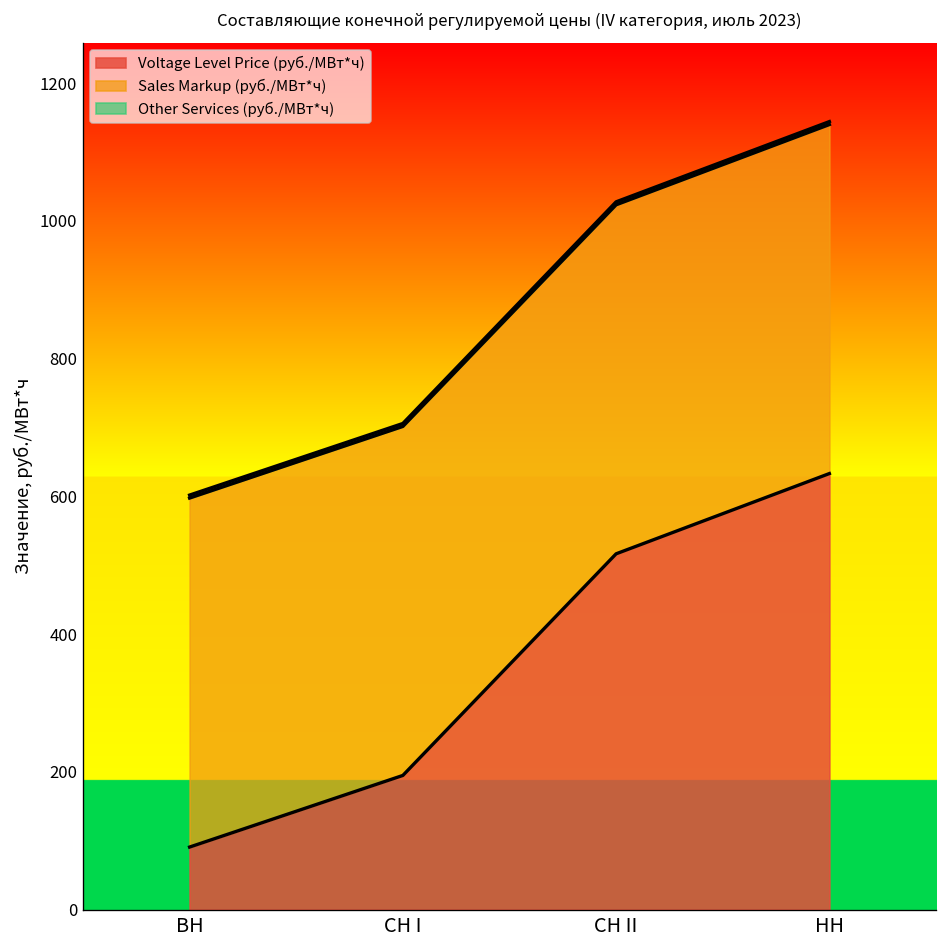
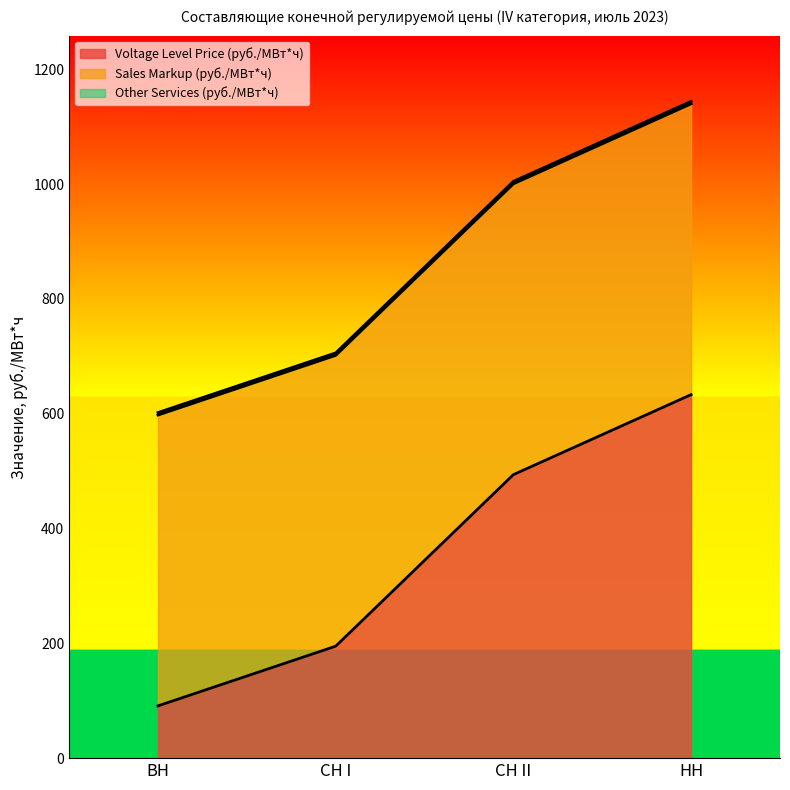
Voltage Level Price (руб./МВт*ч), СН II: 520 -> 490
